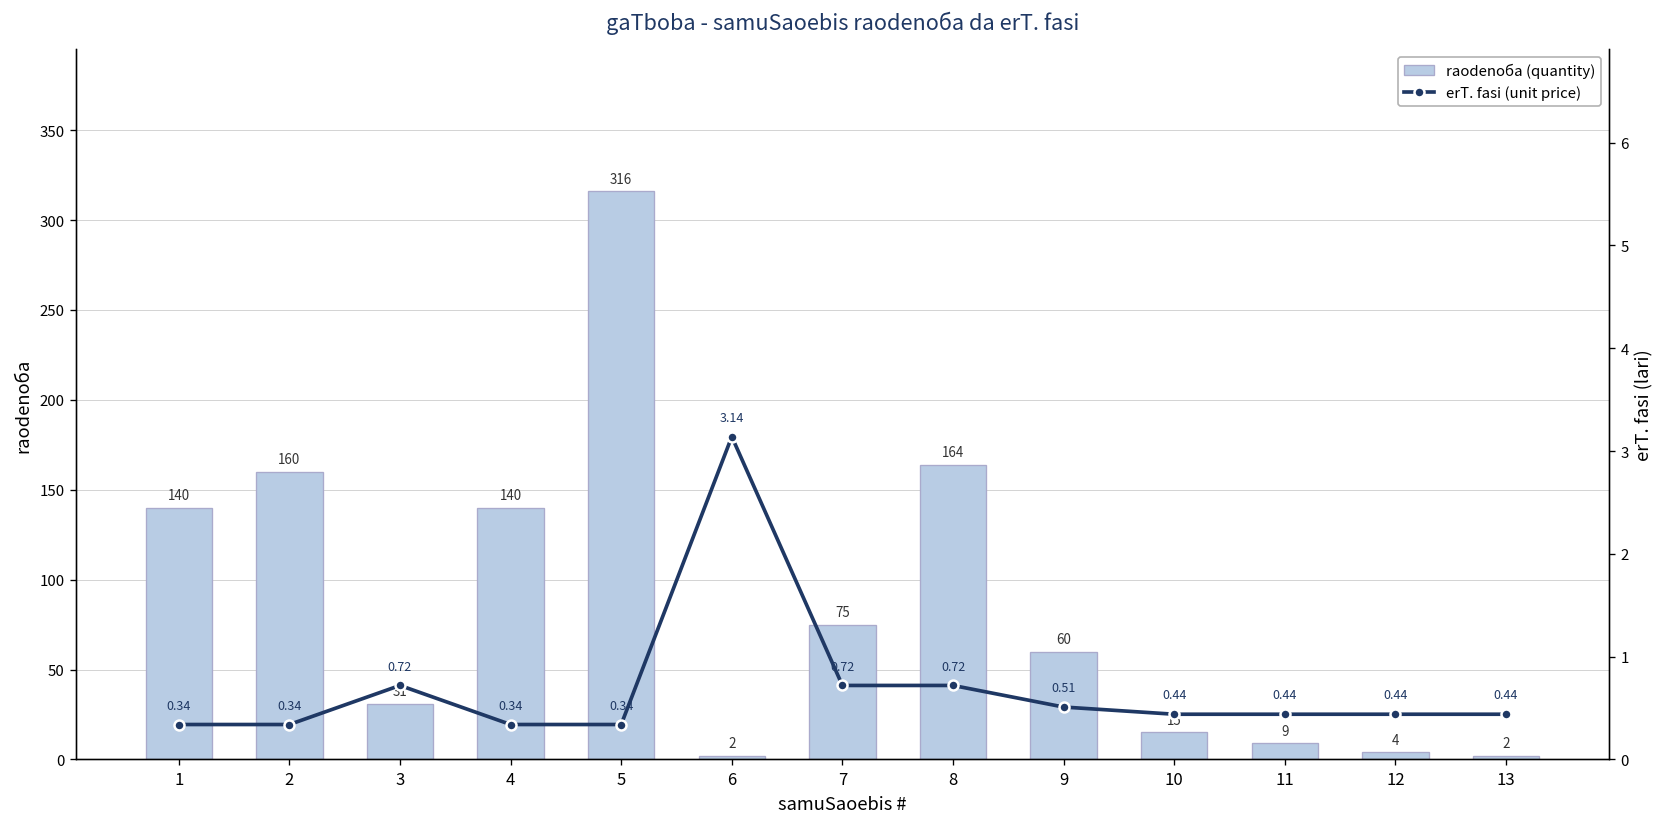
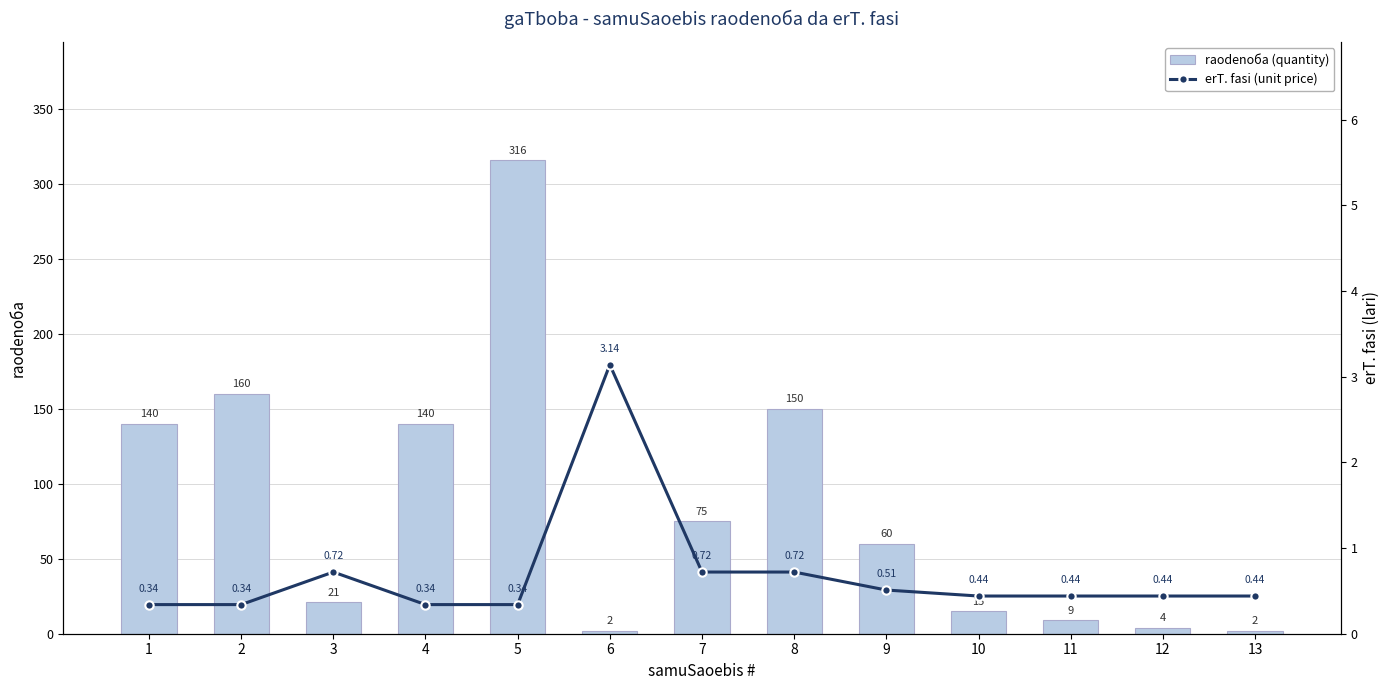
raodenoба (quantity), 3: 31 -> 21
raodenoба (quantity), 8: 164 -> 150
